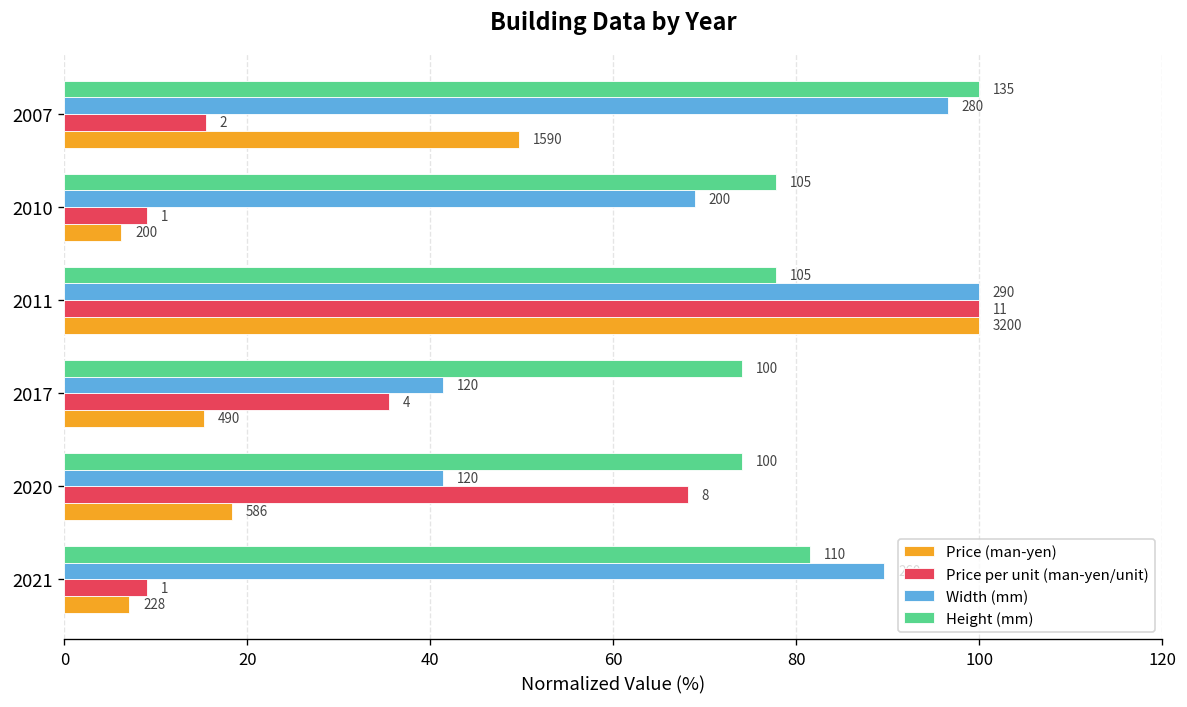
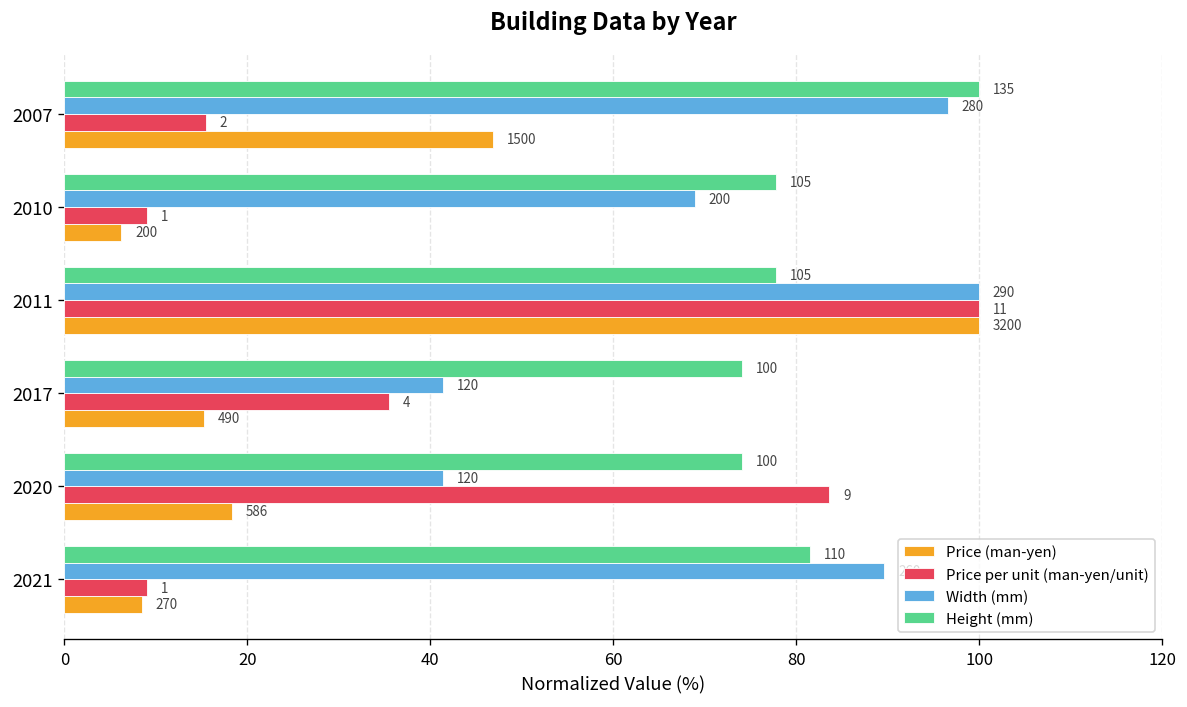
Price (man-yen), 2007: 1590 -> 1500
Price per unit (man-yen/unit), 2020: 8 -> 9
Price (man-yen), 2021: 228 -> 270
